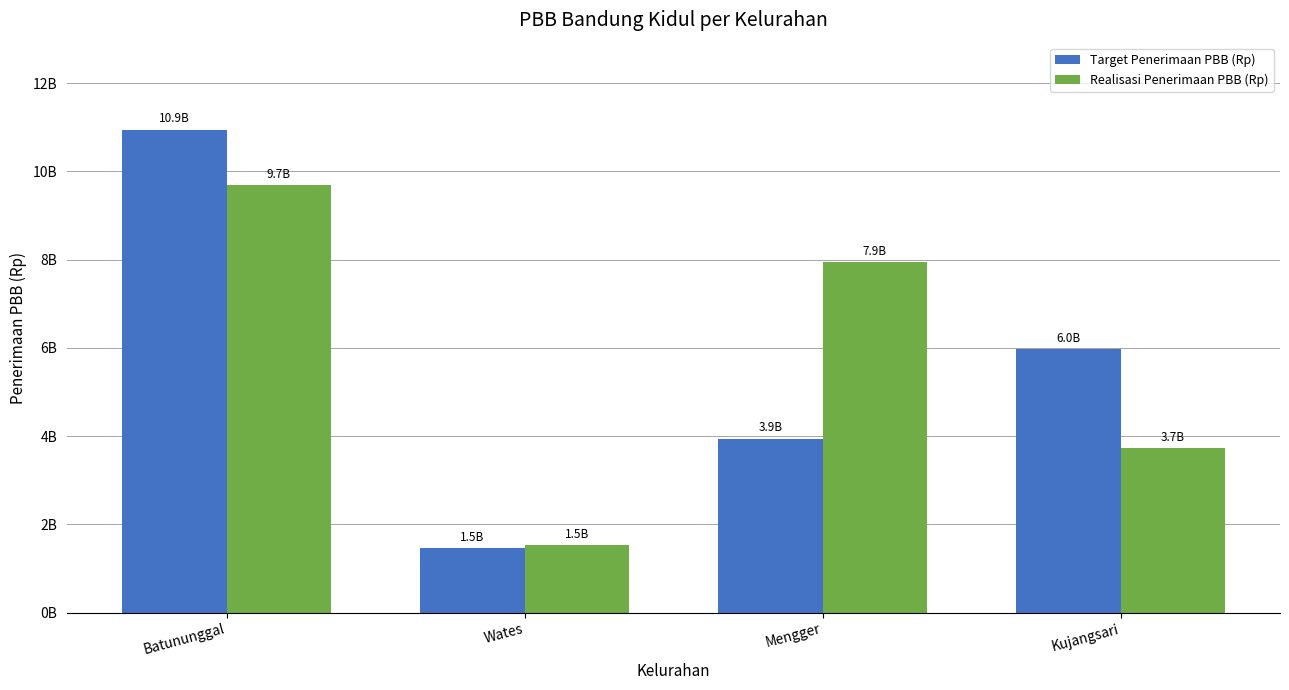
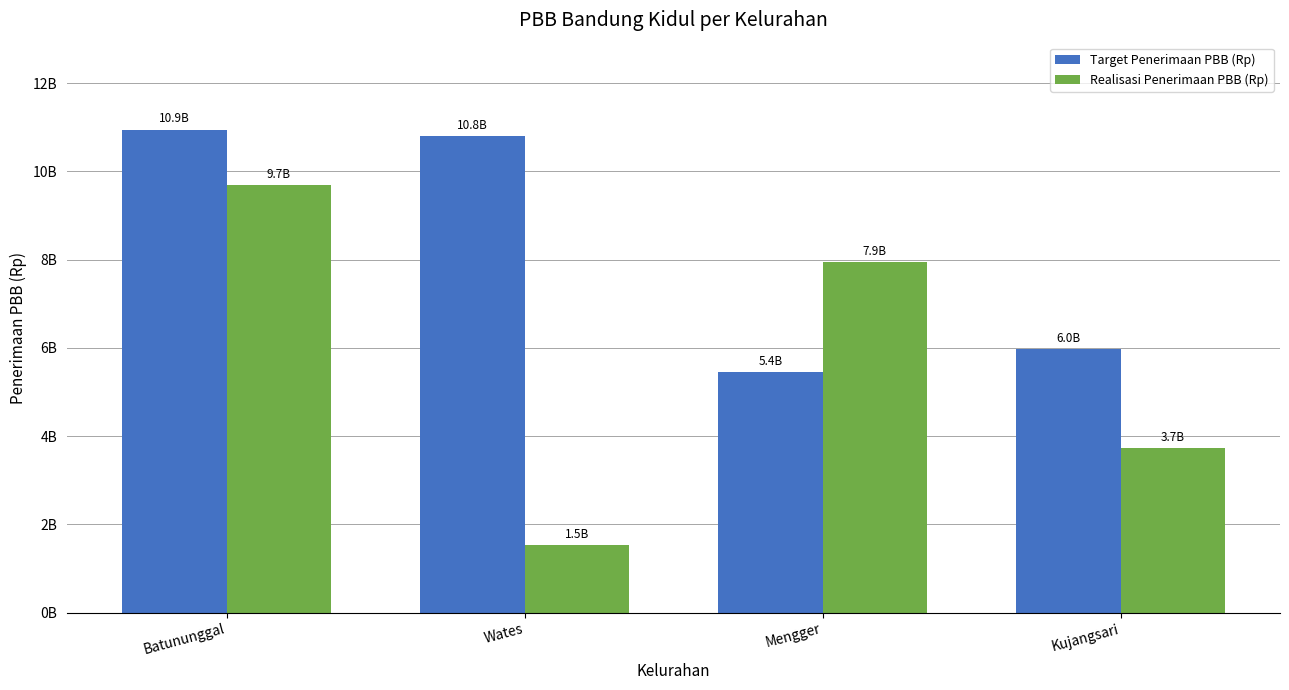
Target Penerimaan PBB (Rp), Wates: 1.5B -> 10.8B
Target Penerimaan PBB (Rp), Mengger: 3.9B -> 5.4B
